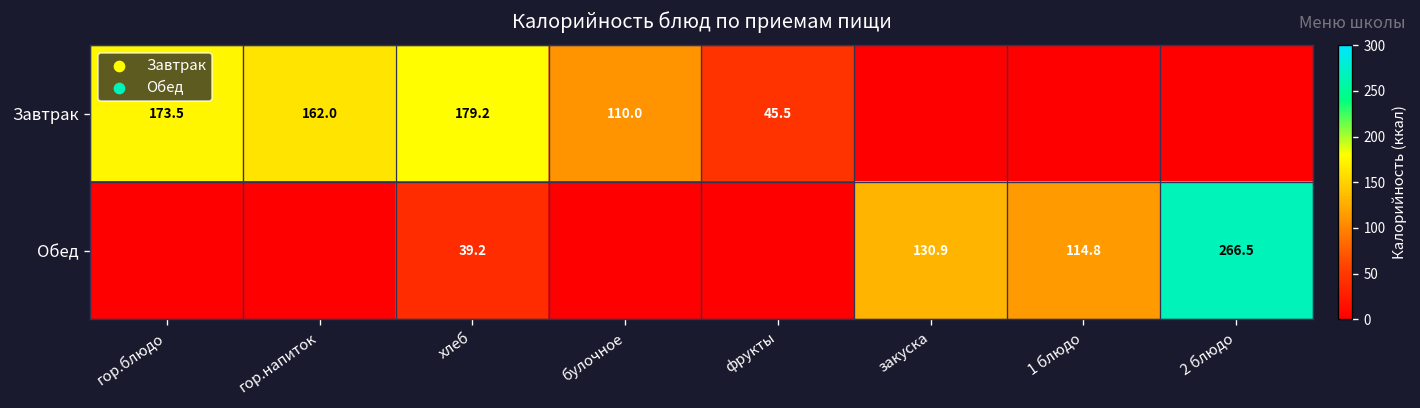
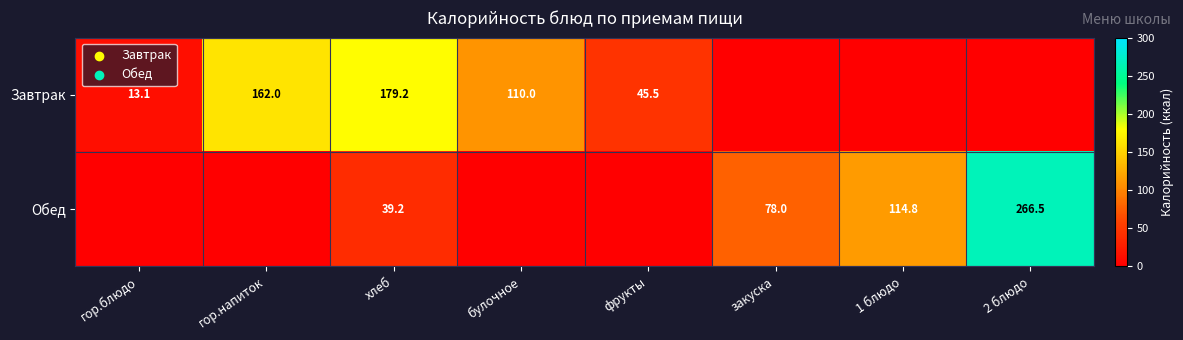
Завтрак, гор.блюдо: 173.5 -> 13.1
Обед, закуска: 130.9 -> 78.0
